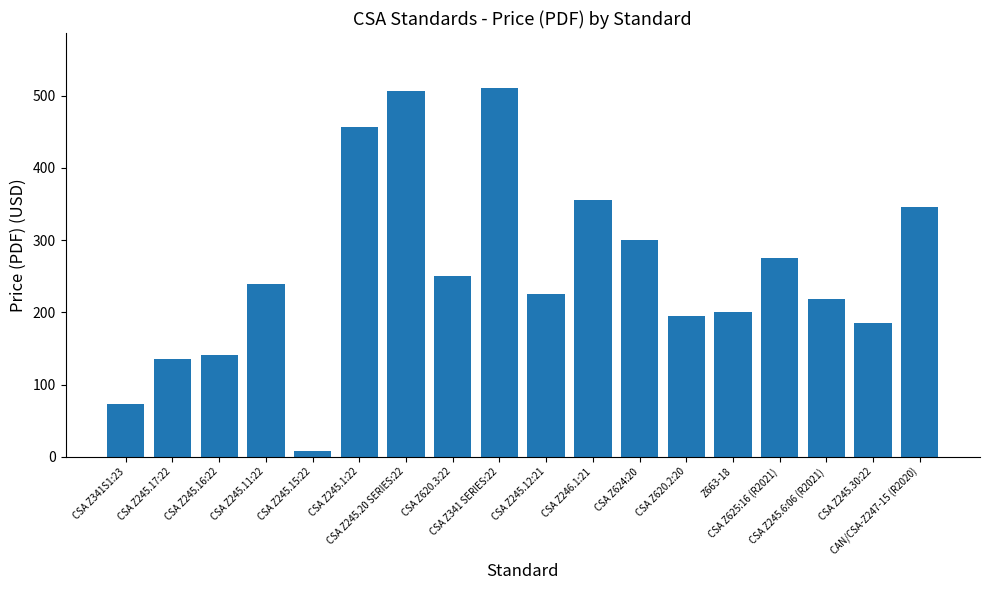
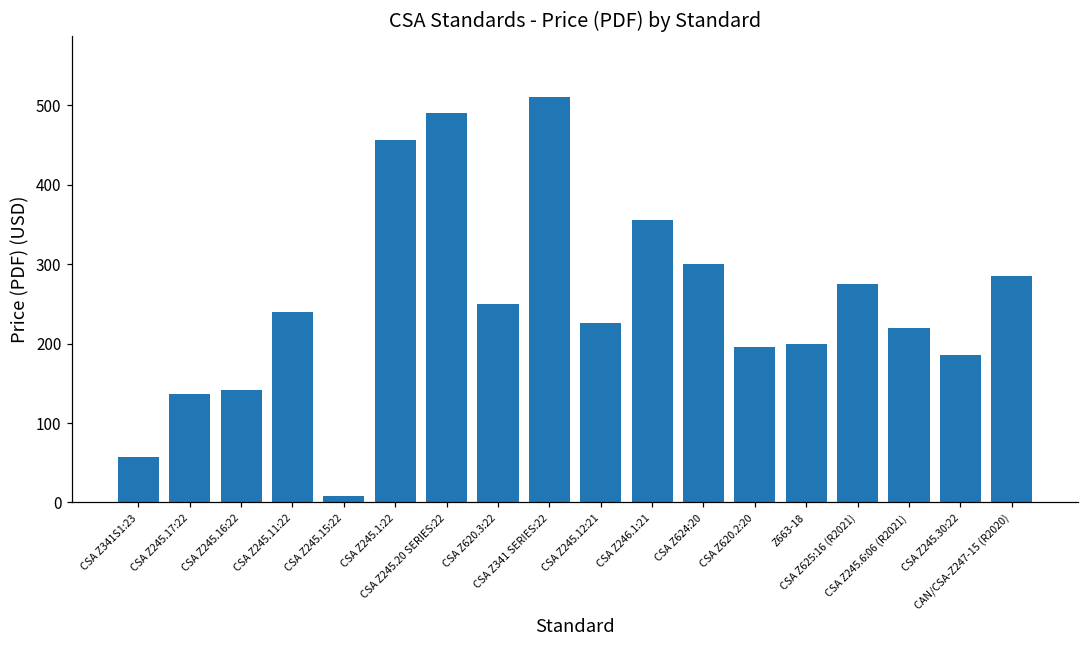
CSA Z341S1:23: 70 -> 60
CSA Z245.20 SERIES:22: 510 -> 490
CAN/CSA-Z247-15 (R2020): 350 -> 290
